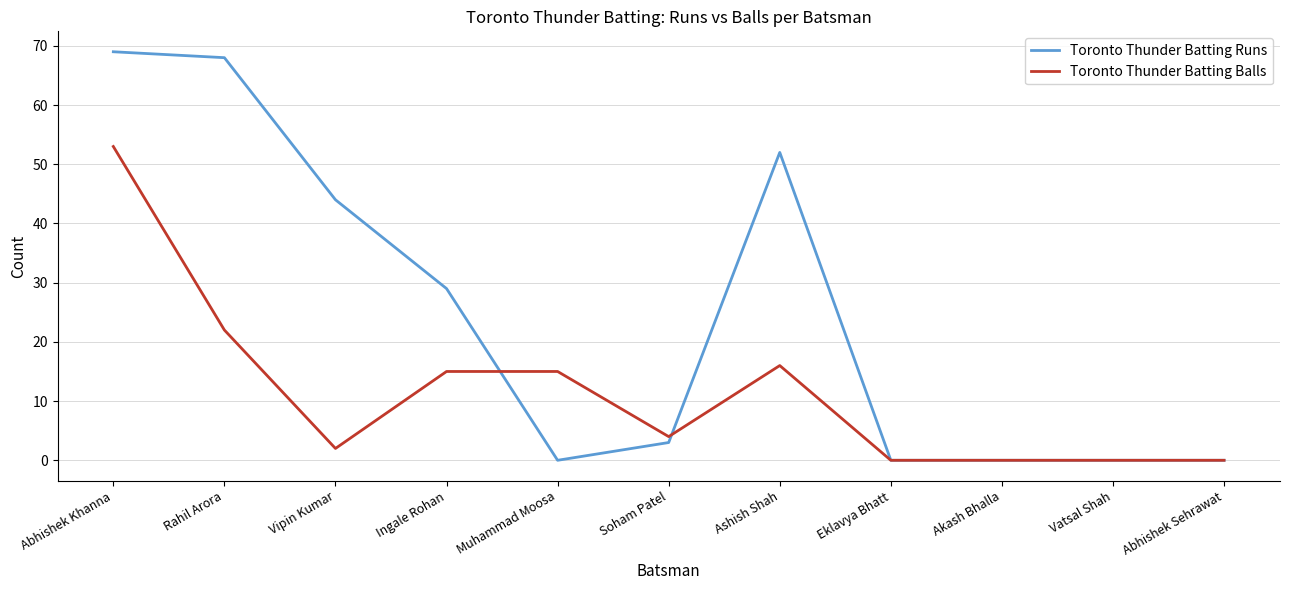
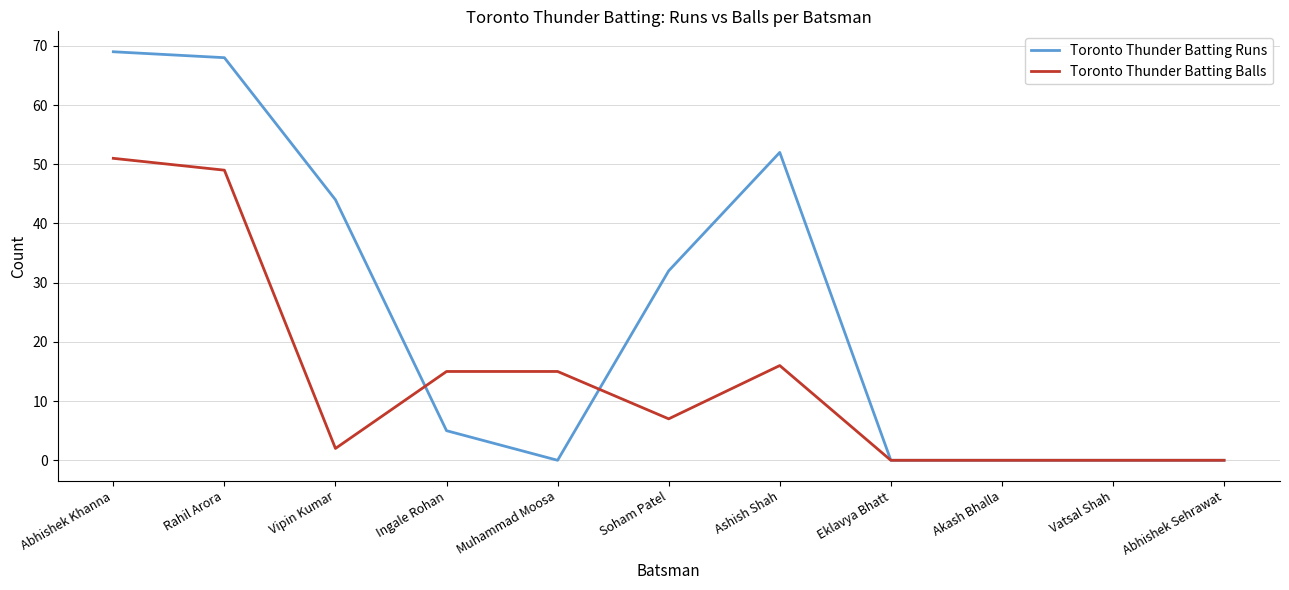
Toronto Thunder Batting Balls, Abhishek Khanna: 53 -> 51
Toronto Thunder Batting Balls, Rahil Arora: 22 -> 49
Toronto Thunder Batting Runs, Ingale Rohan: 29 -> 5
Toronto Thunder Batting Runs, Soham Patel: 3 -> 32
Toronto Thunder Batting Balls, Soham Patel: 4 -> 7
